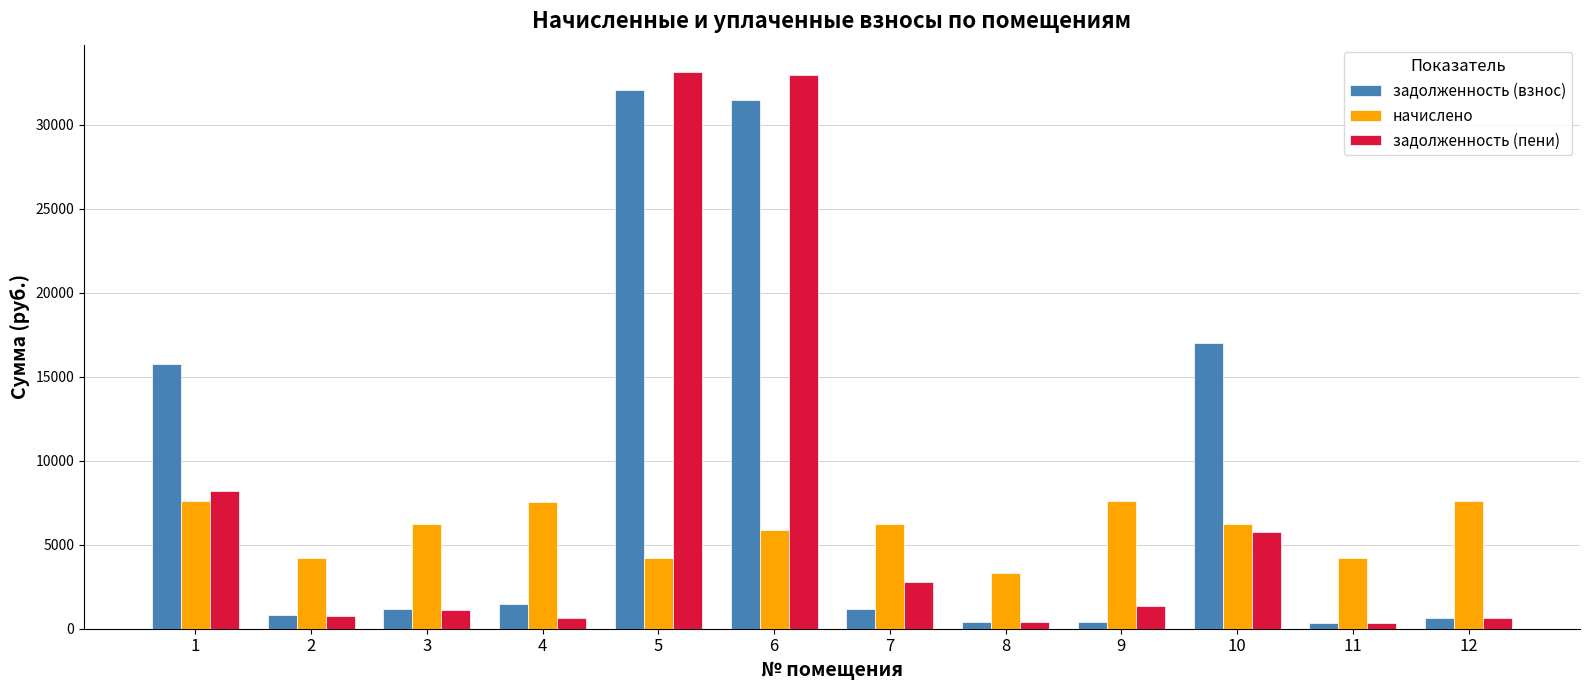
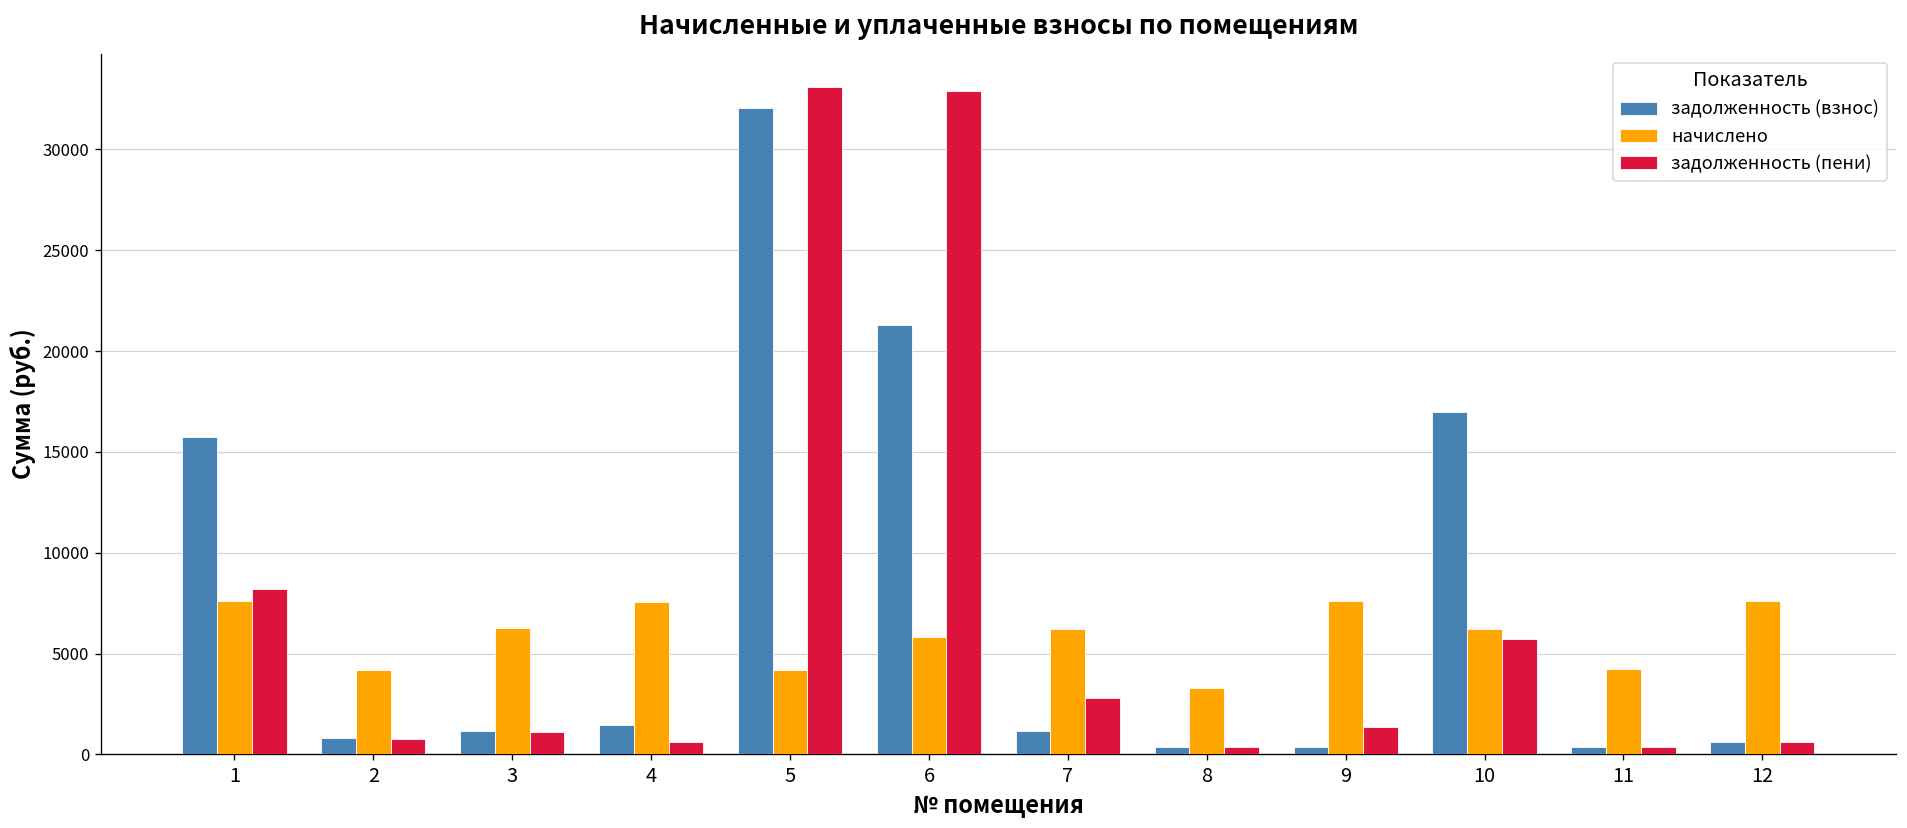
задолженность (взнос), 6: 31500 -> 21300
